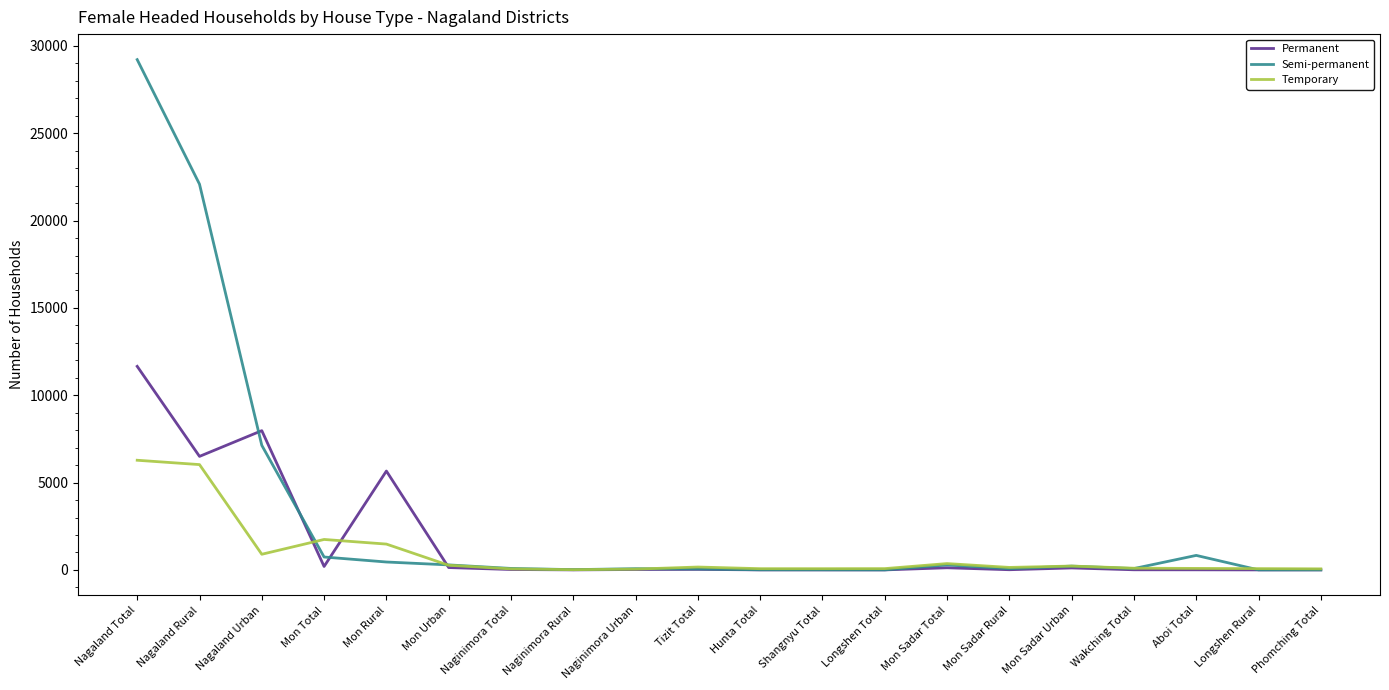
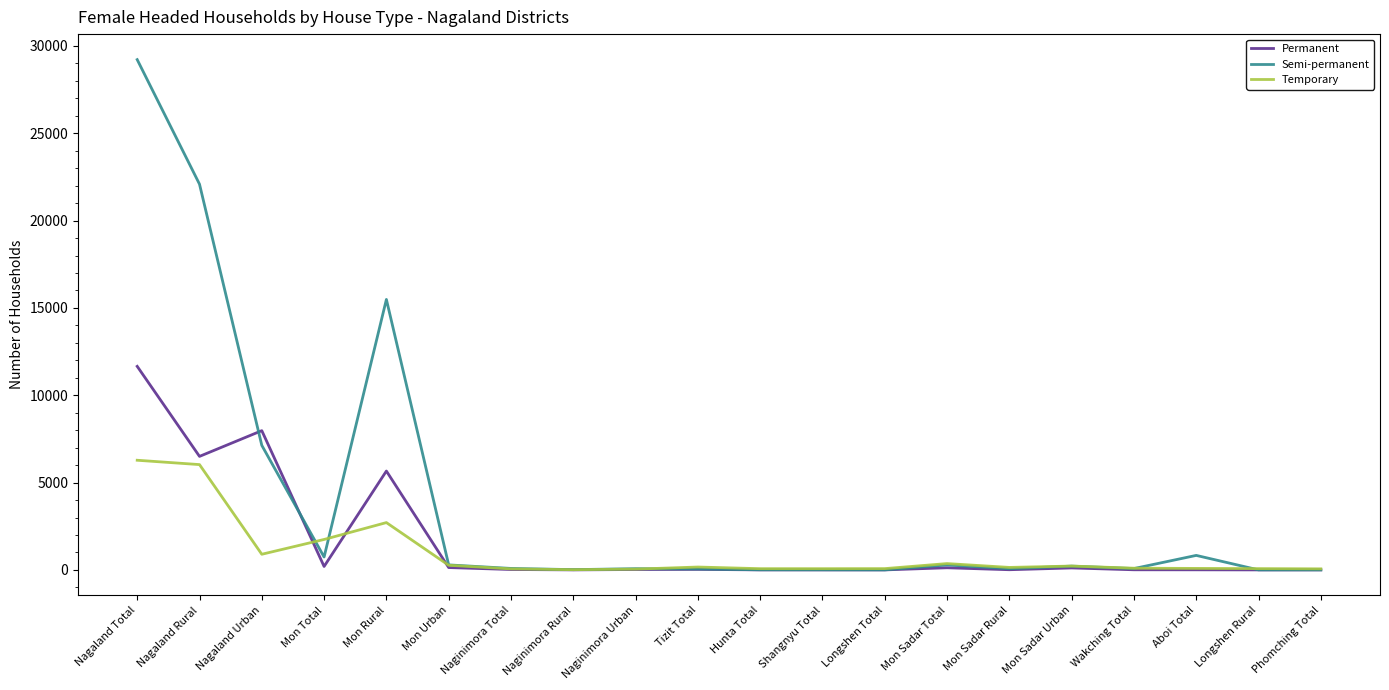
Semi-permanent, Mon Rural: 500 -> 15500
Temporary, Mon Rural: 1500 -> 2700
